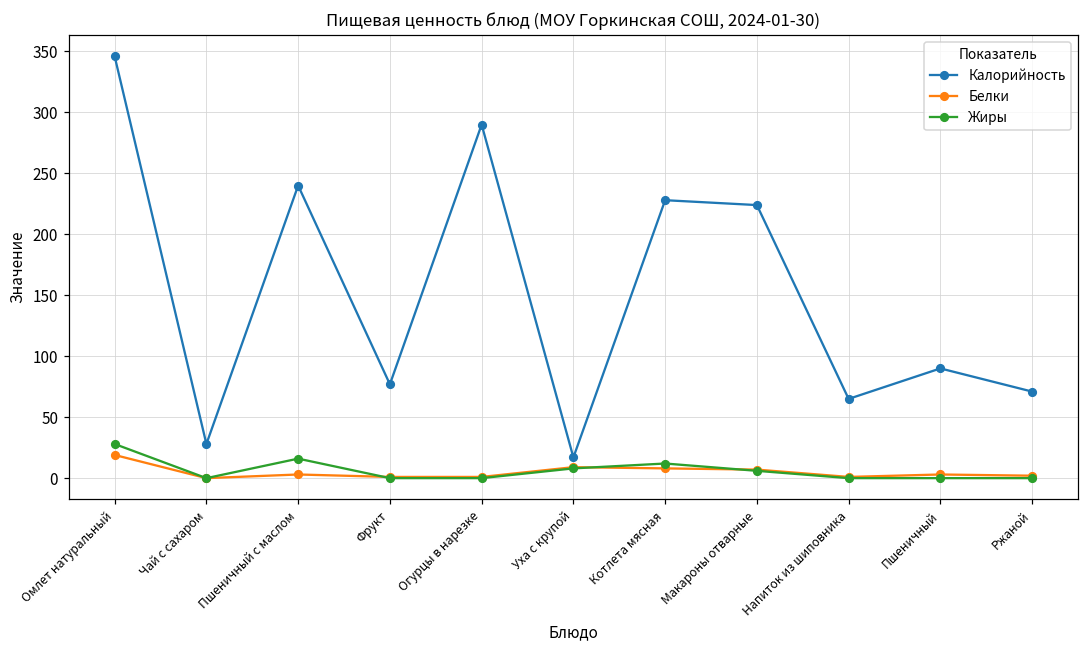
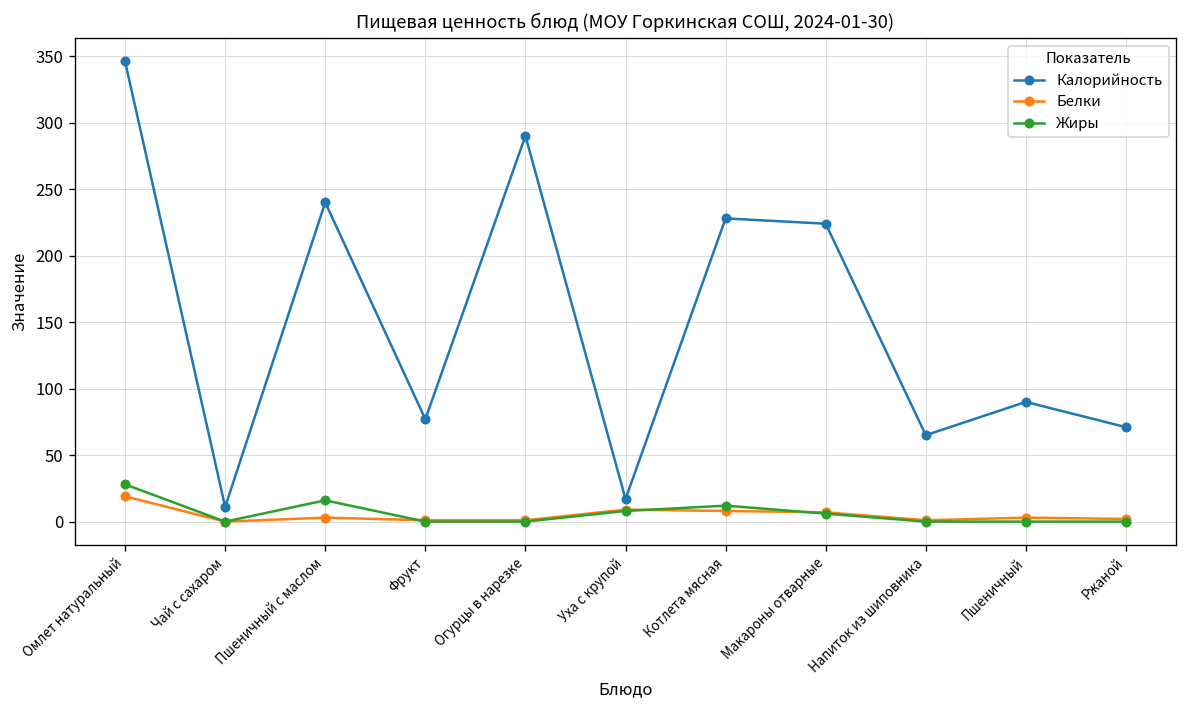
Калорийность, Чай с сахаром: 28 -> 11
